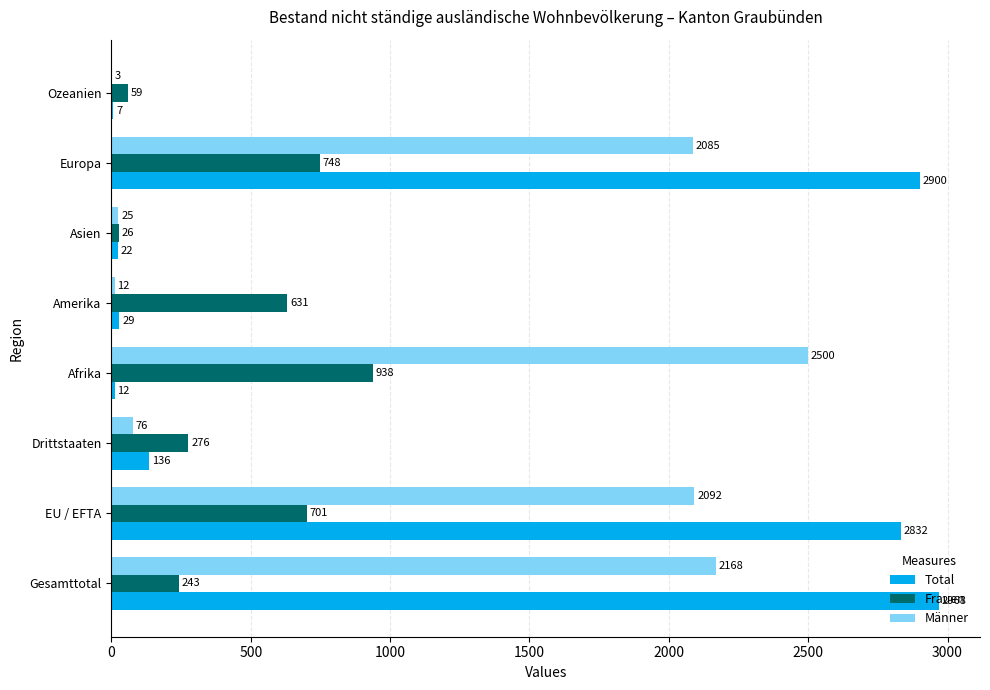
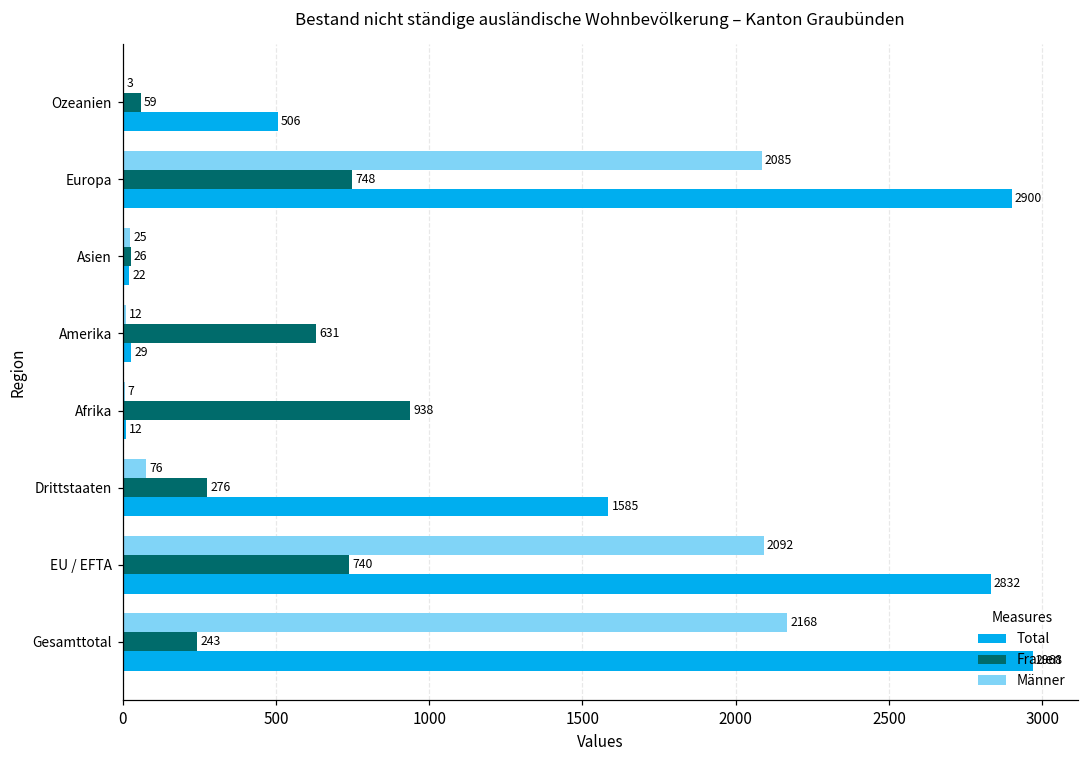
Total, Ozeanien: 7 -> 506
Männer, Afrika: 2500 -> 7
Total, Drittstaaten: 136 -> 1585
Frauen, EU / EFTA: 701 -> 740
